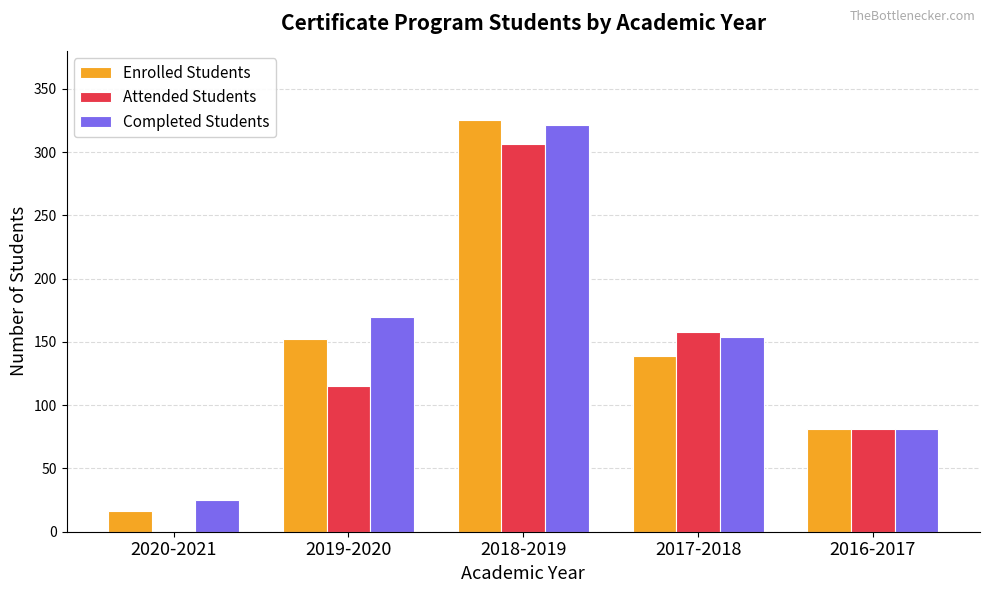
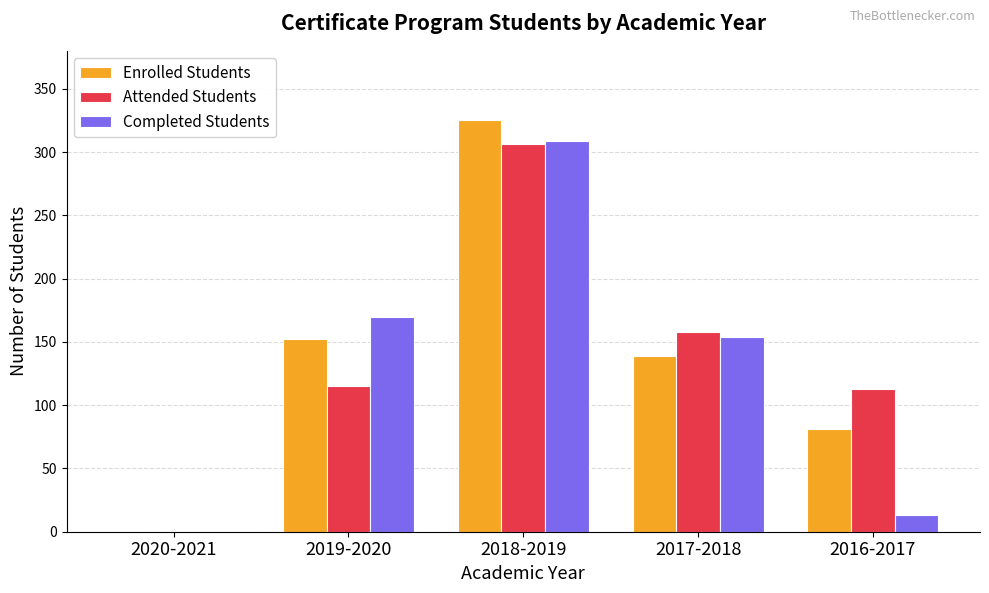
Enrolled Students, 2020-2021: 16 -> 0
Completed Students, 2020-2021: 25 -> 0
Completed Students, 2018-2019: 321 -> 309
Attended Students, 2016-2017: 81 -> 113
Completed Students, 2016-2017: 81 -> 13
